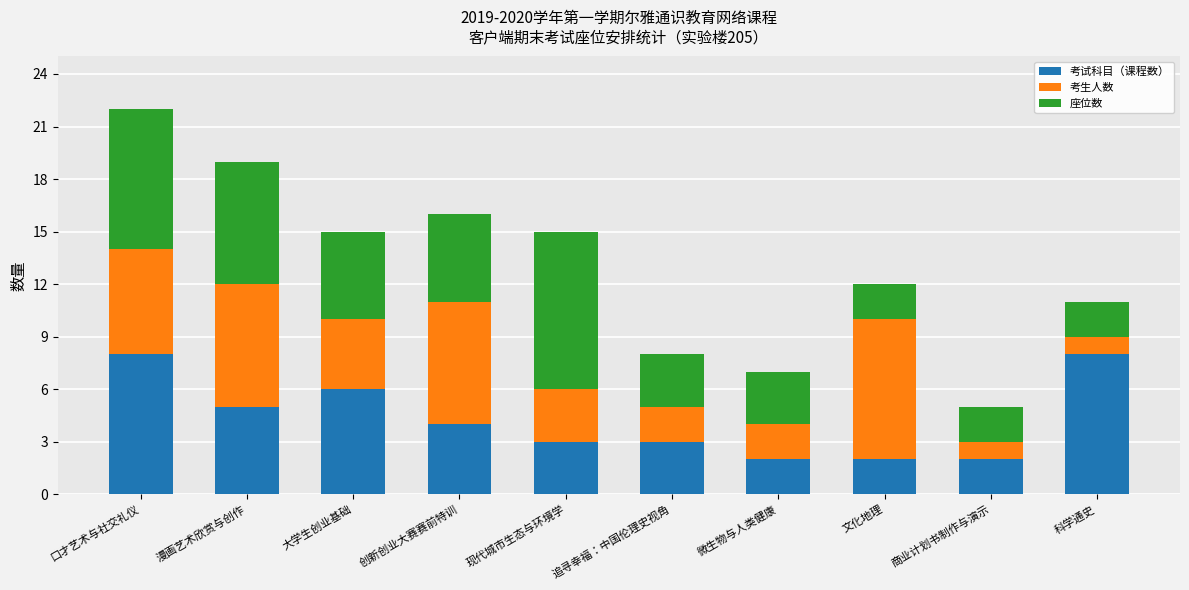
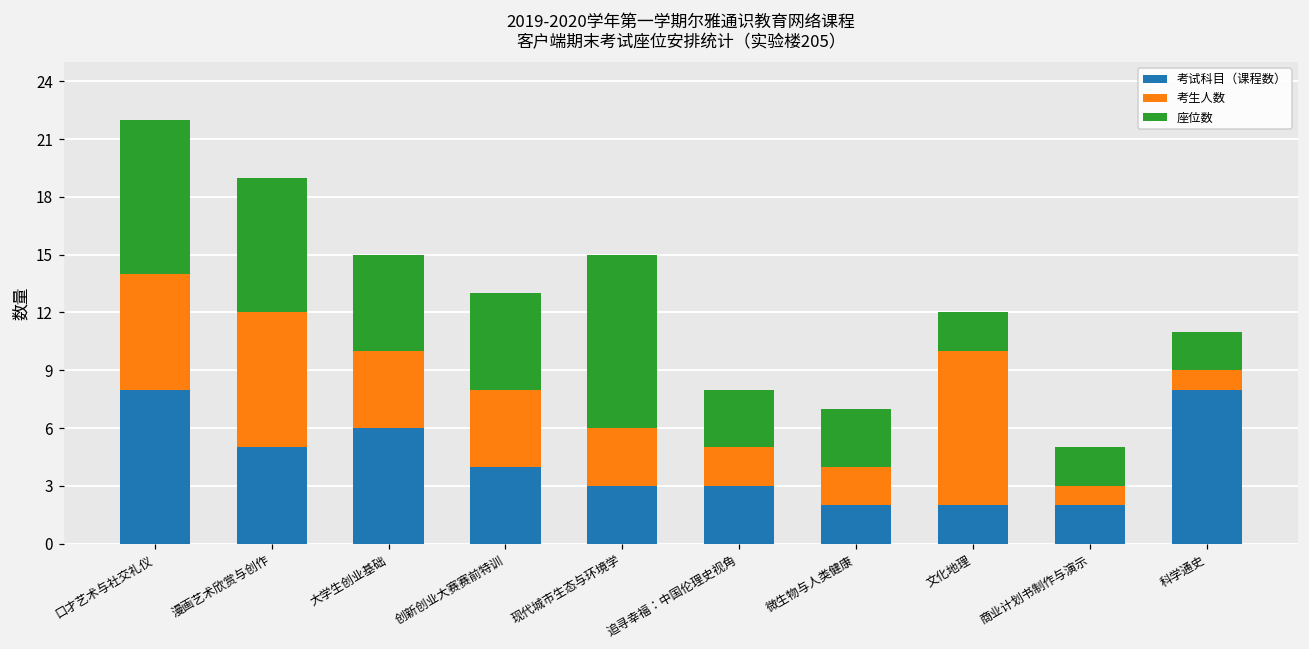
考生人数, 创新创业大赛赛前特训: 7 -> 4
